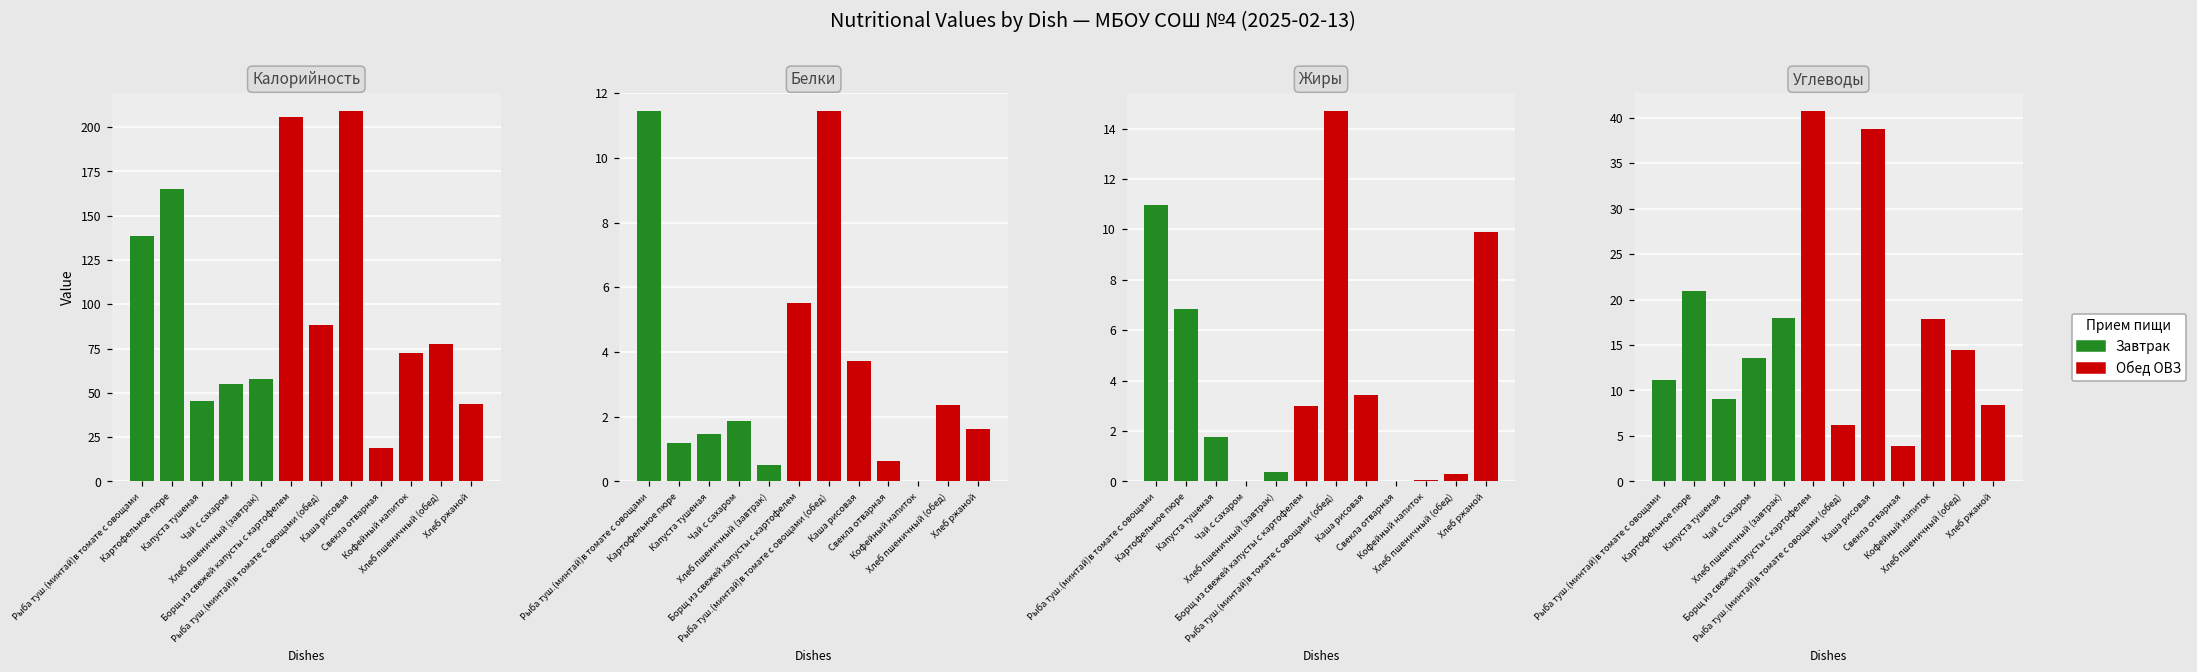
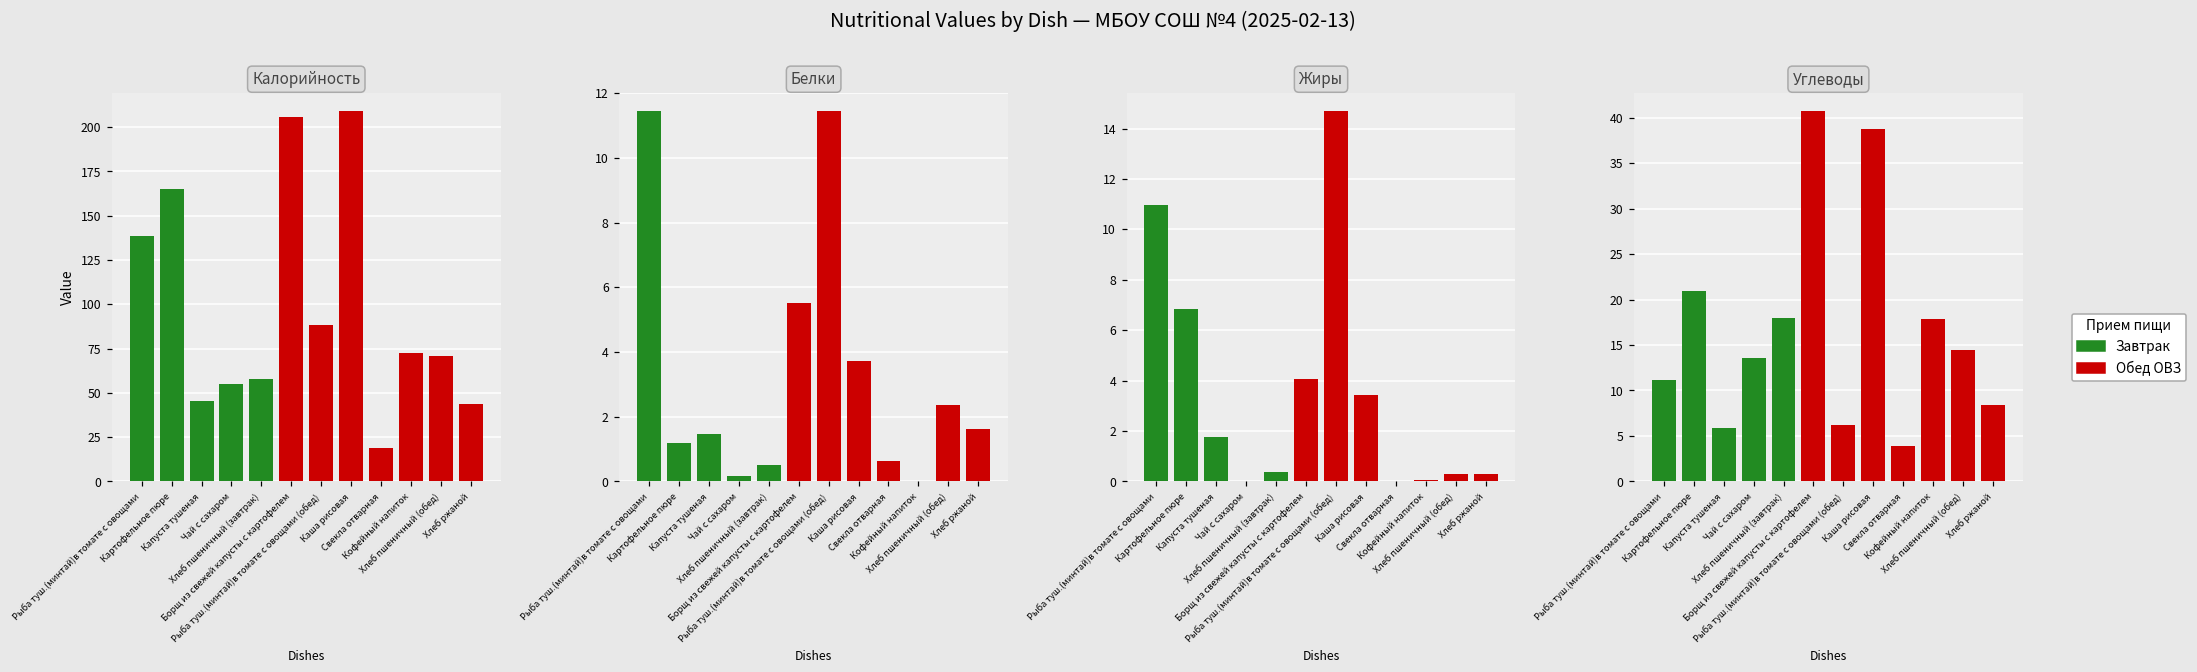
Калорийность, Хлеб пшеничный (обед): 77 -> 71
Белки, Чай с сахаром: 1.9 -> 0.2
Жиры, Борщ из свежей капусты с картофелем: 3.0 -> 4.1
Жиры, Хлеб ржаной: 9.9 -> 0.3
Углеводы, Капуста тушеная: 9 -> 6
